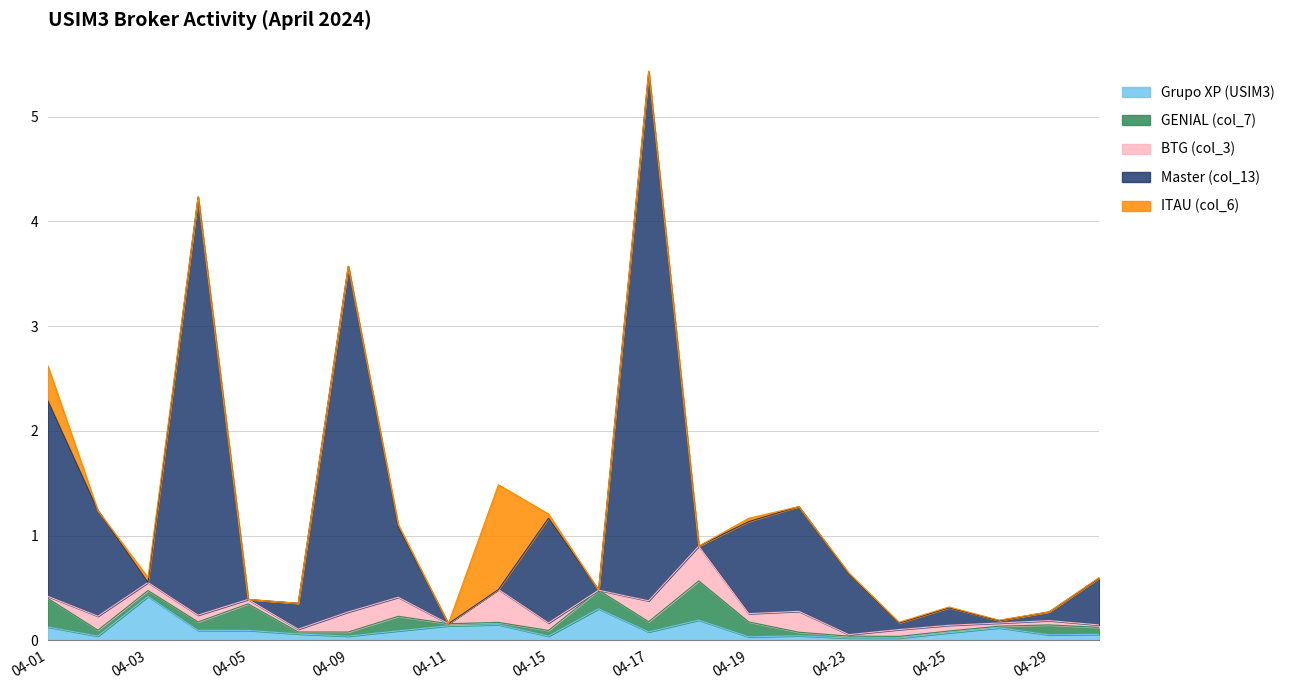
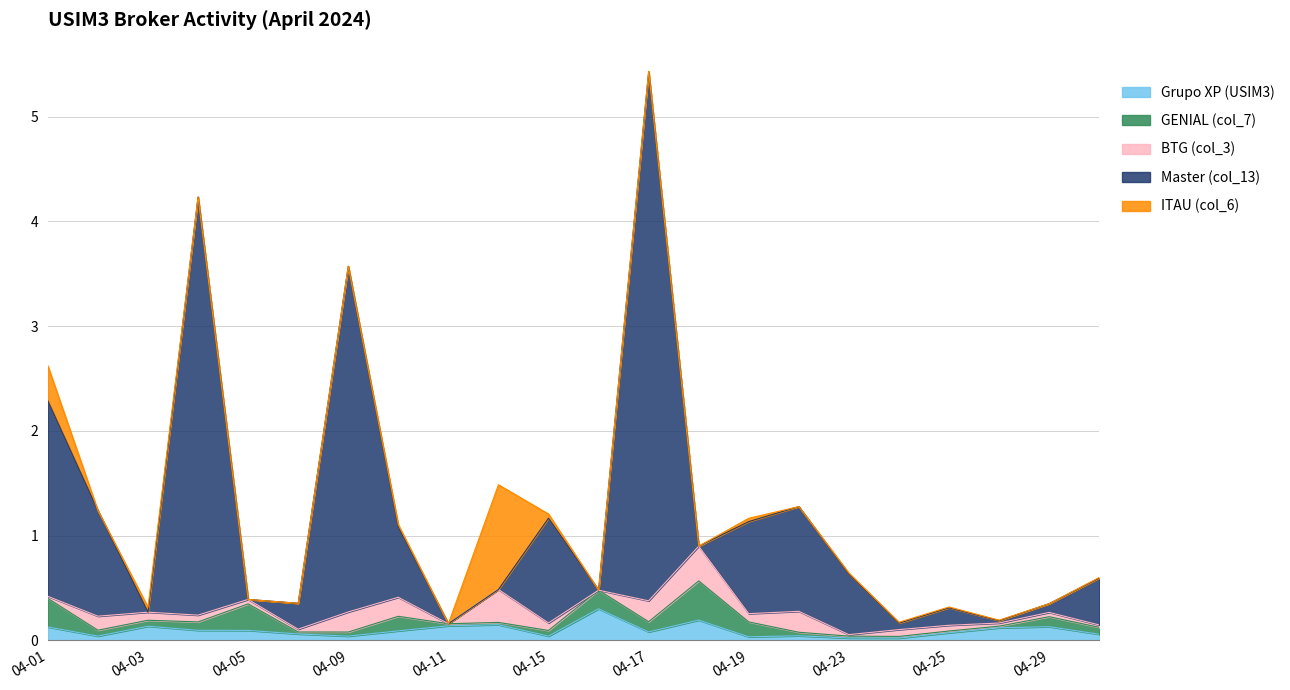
Grupo XP (USIM3), 04-03: 0.42 -> 0.13
Grupo XP (USIM3), 04-29: 0.05 -> 0.13
